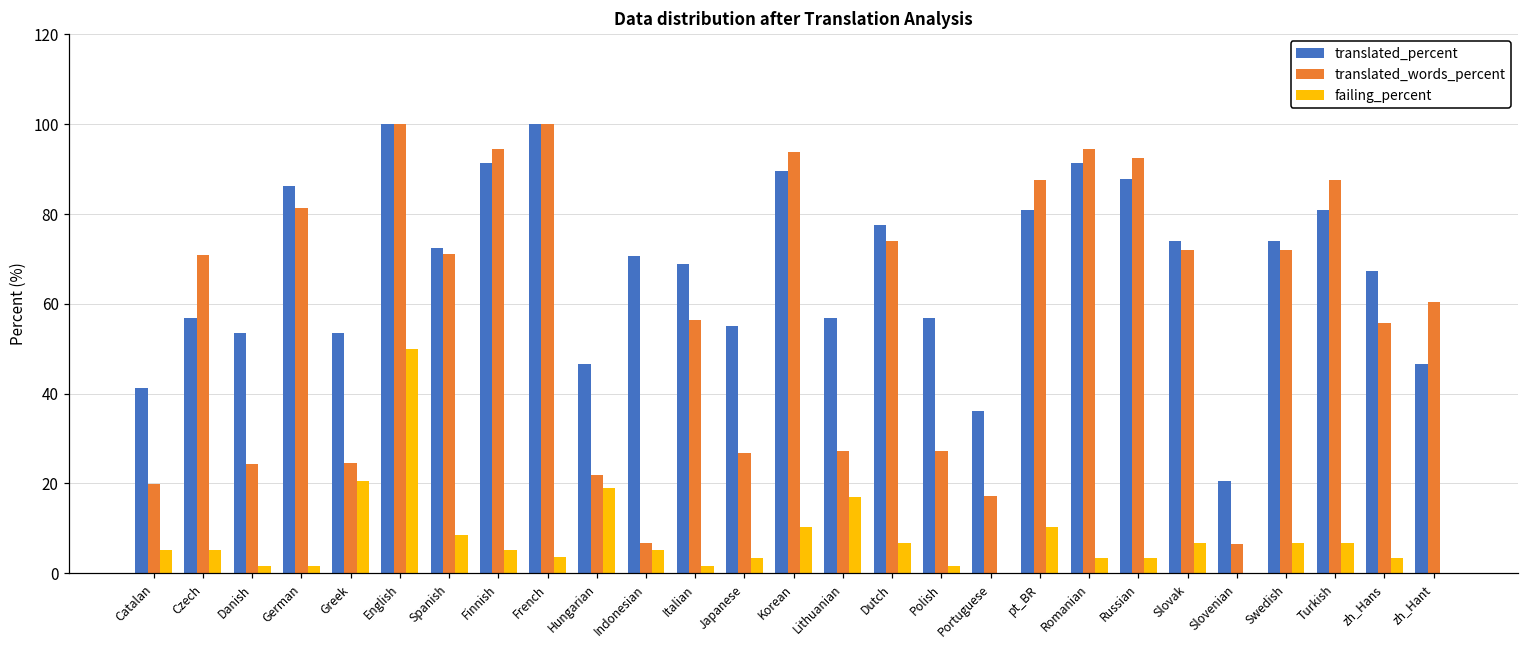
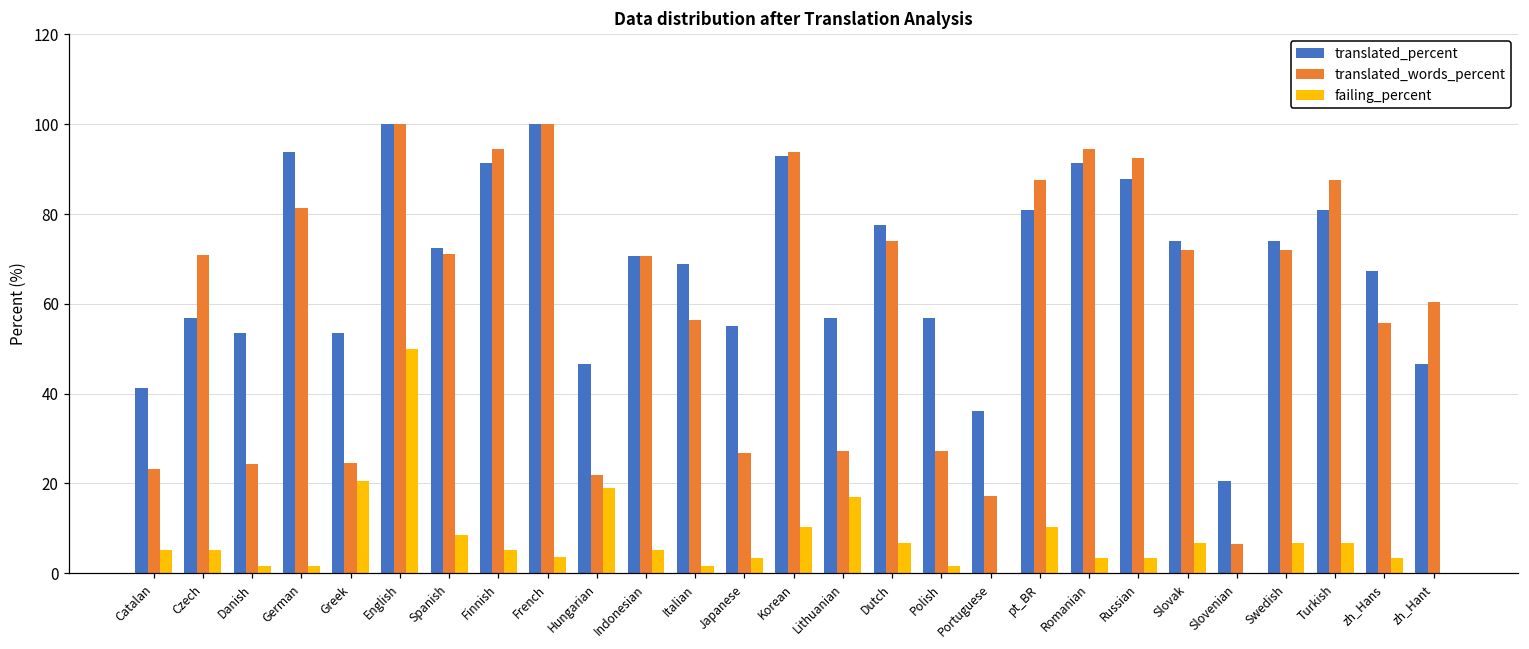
translated_words_percent, Catalan: 20 -> 23
translated_percent, German: 86 -> 94
translated_words_percent, Indonesian: 7 -> 71
translated_percent, Korean: 90 -> 93
